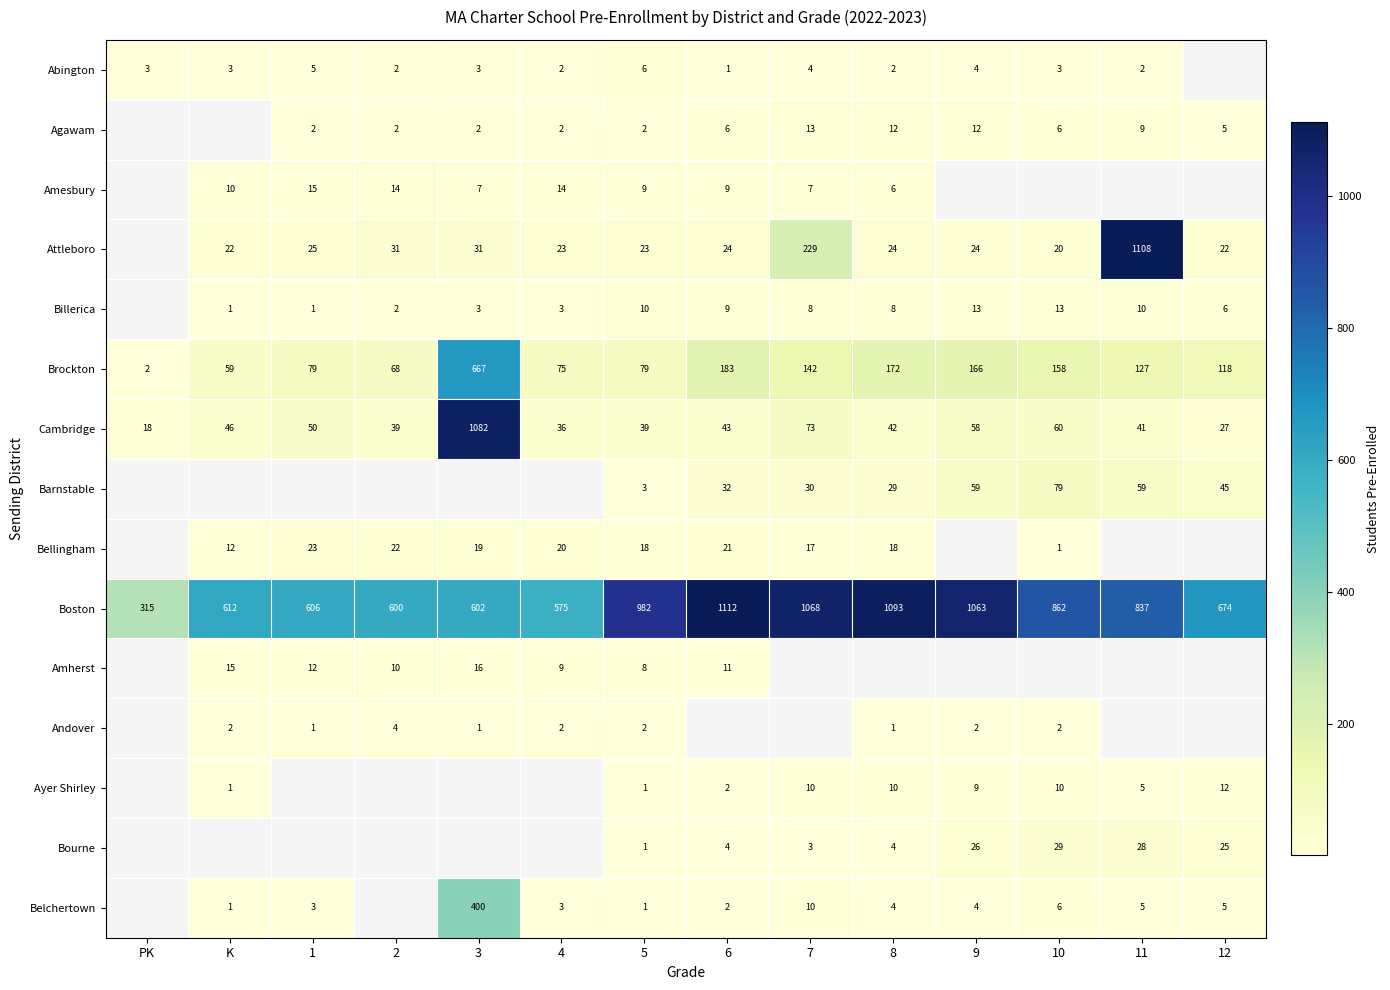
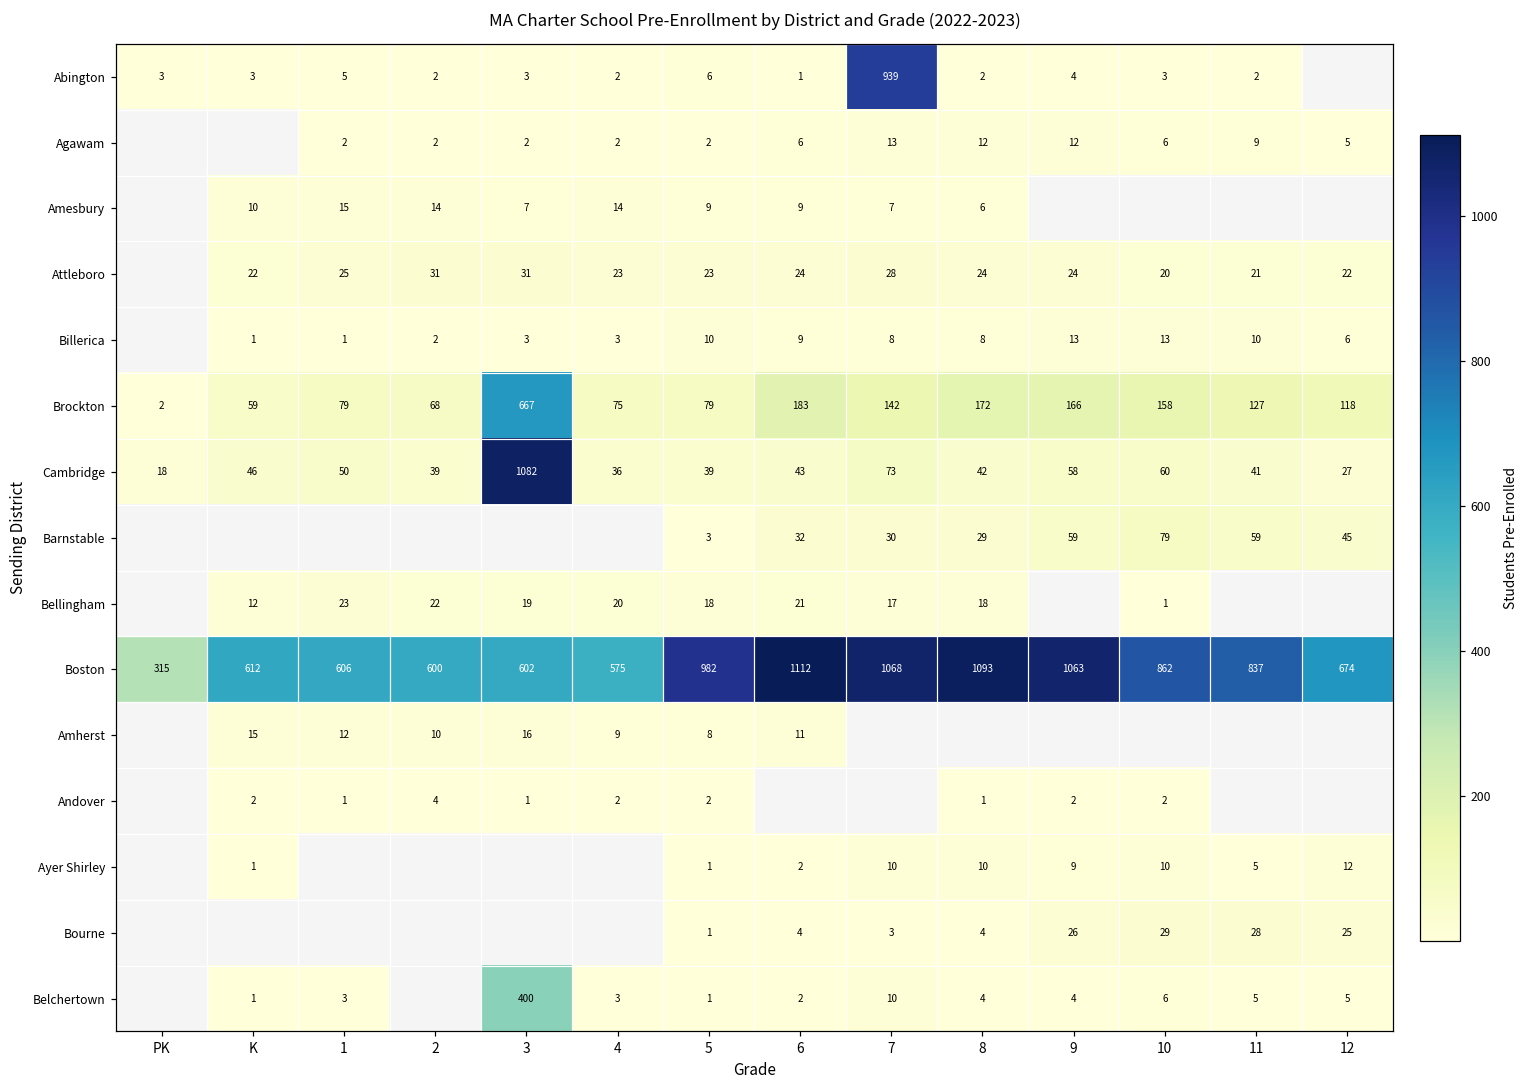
Abington, 7: 4 -> 939
Attleboro, 7: 229 -> 28
Attleboro, 11: 1108 -> 21
